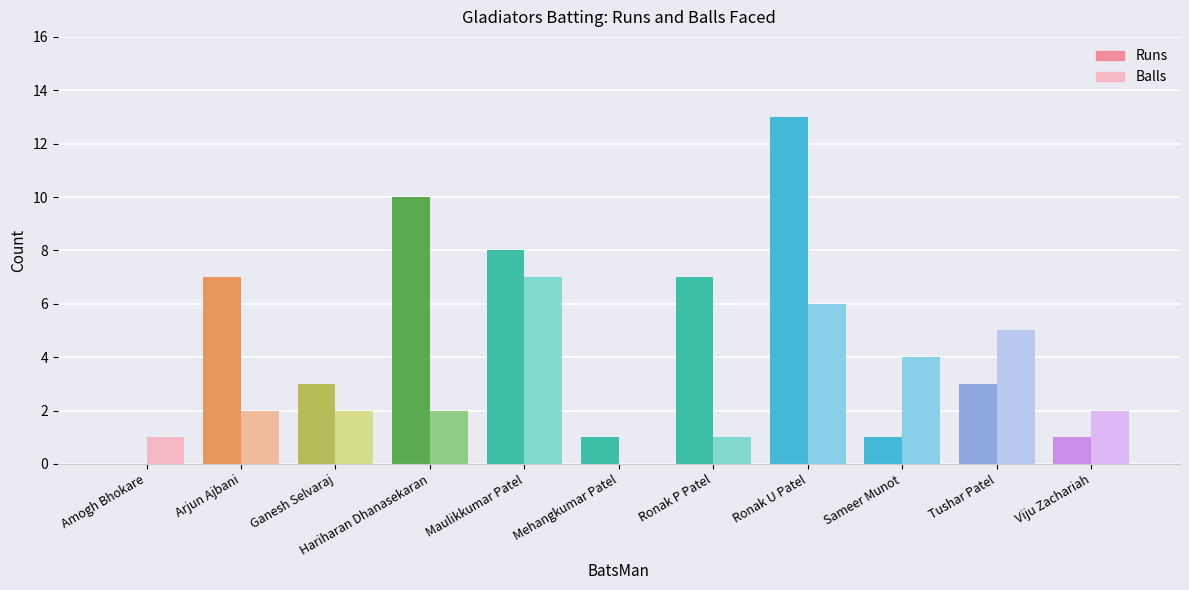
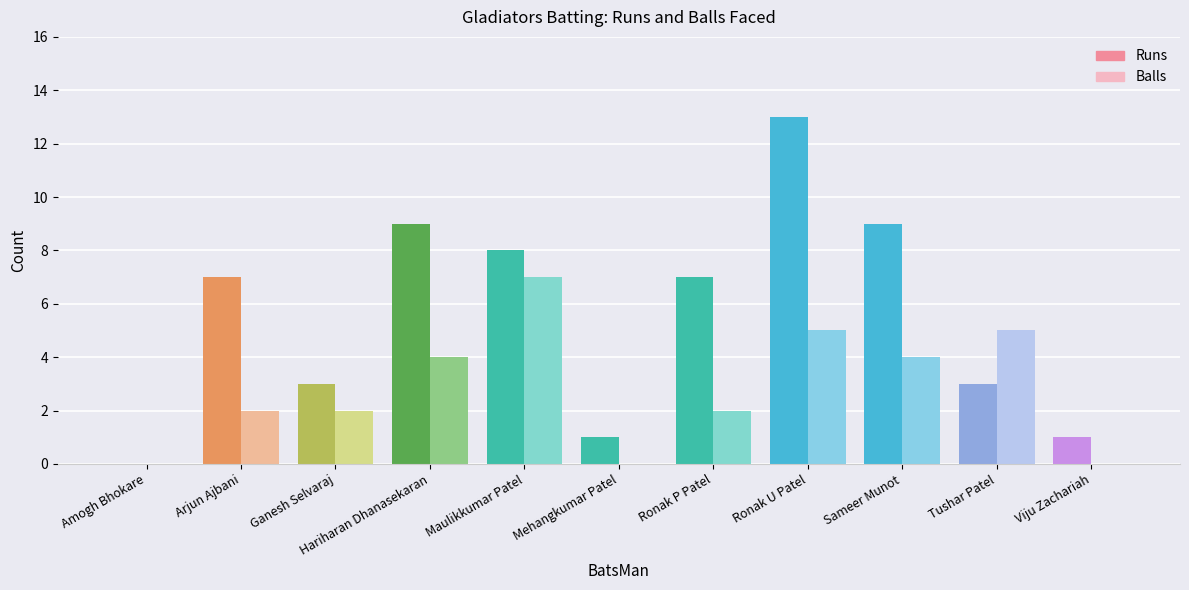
Balls, Amogh Bhokare: 1 -> 0
Runs, Hariharan Dhanasekaran: 10 -> 9
Balls, Hariharan Dhanasekaran: 2 -> 4
Balls, Ronak P Patel: 1 -> 2
Balls, Ronak U Patel: 6 -> 5
Runs, Sameer Munot: 1 -> 9
Balls, Viju Zachariah: 2 -> 0
